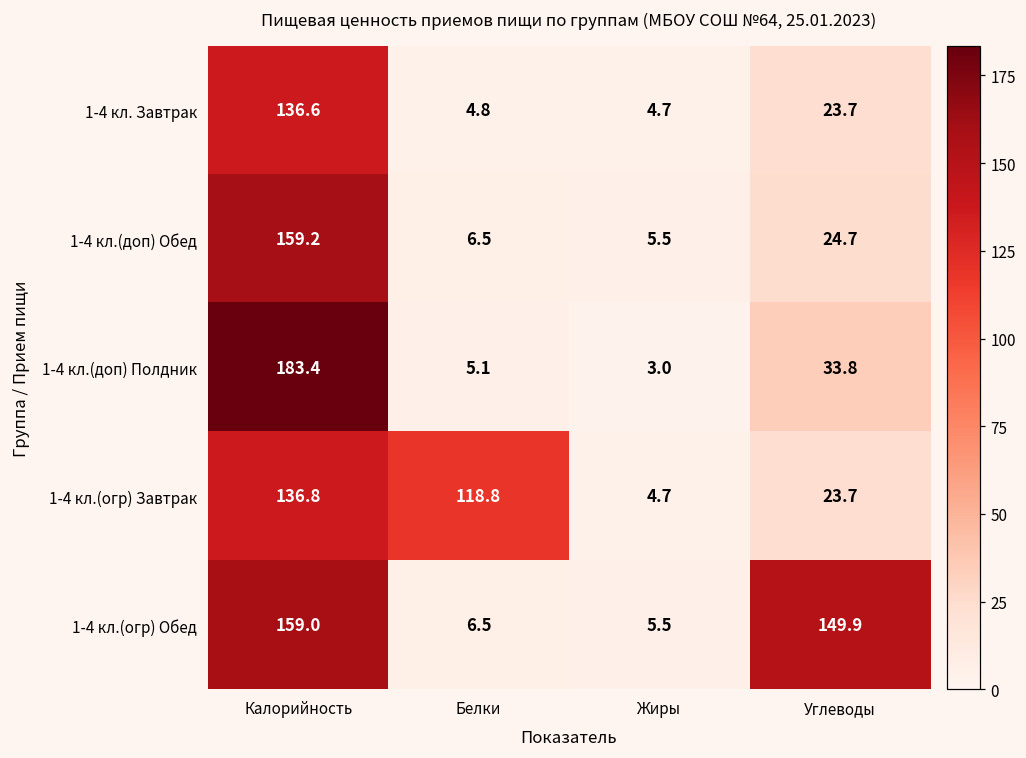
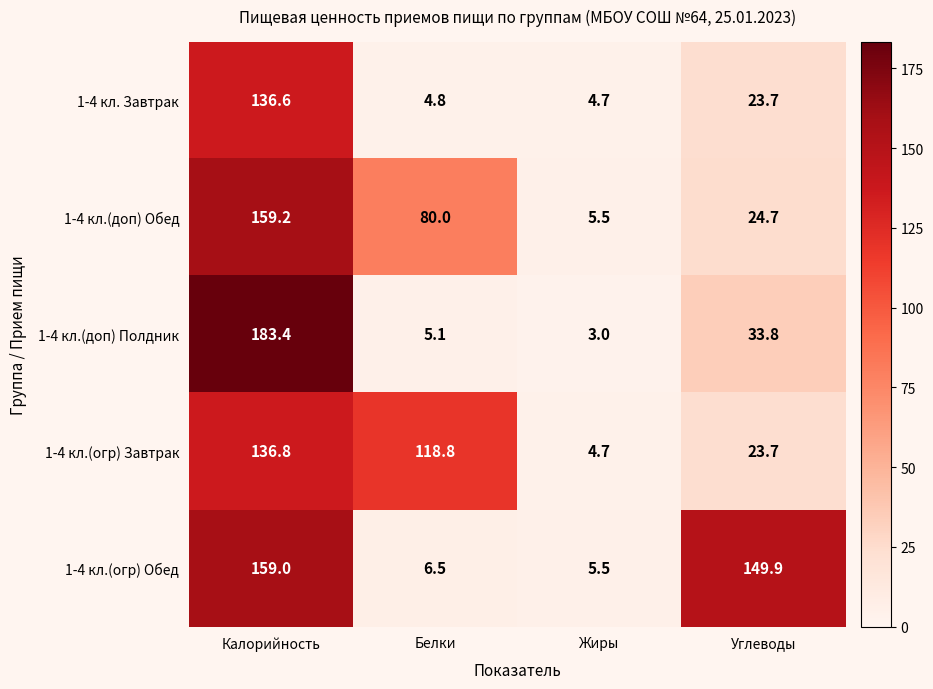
1-4 кл.(доп) Обед, Белки: 6.5 -> 80.0
